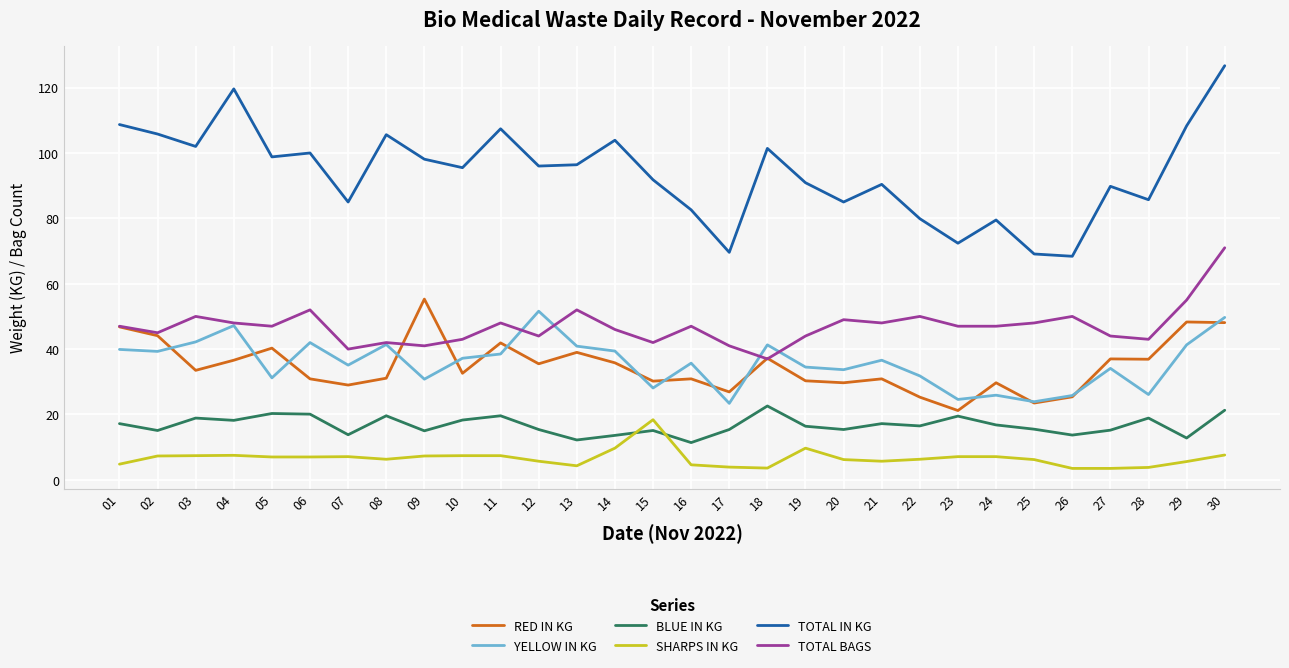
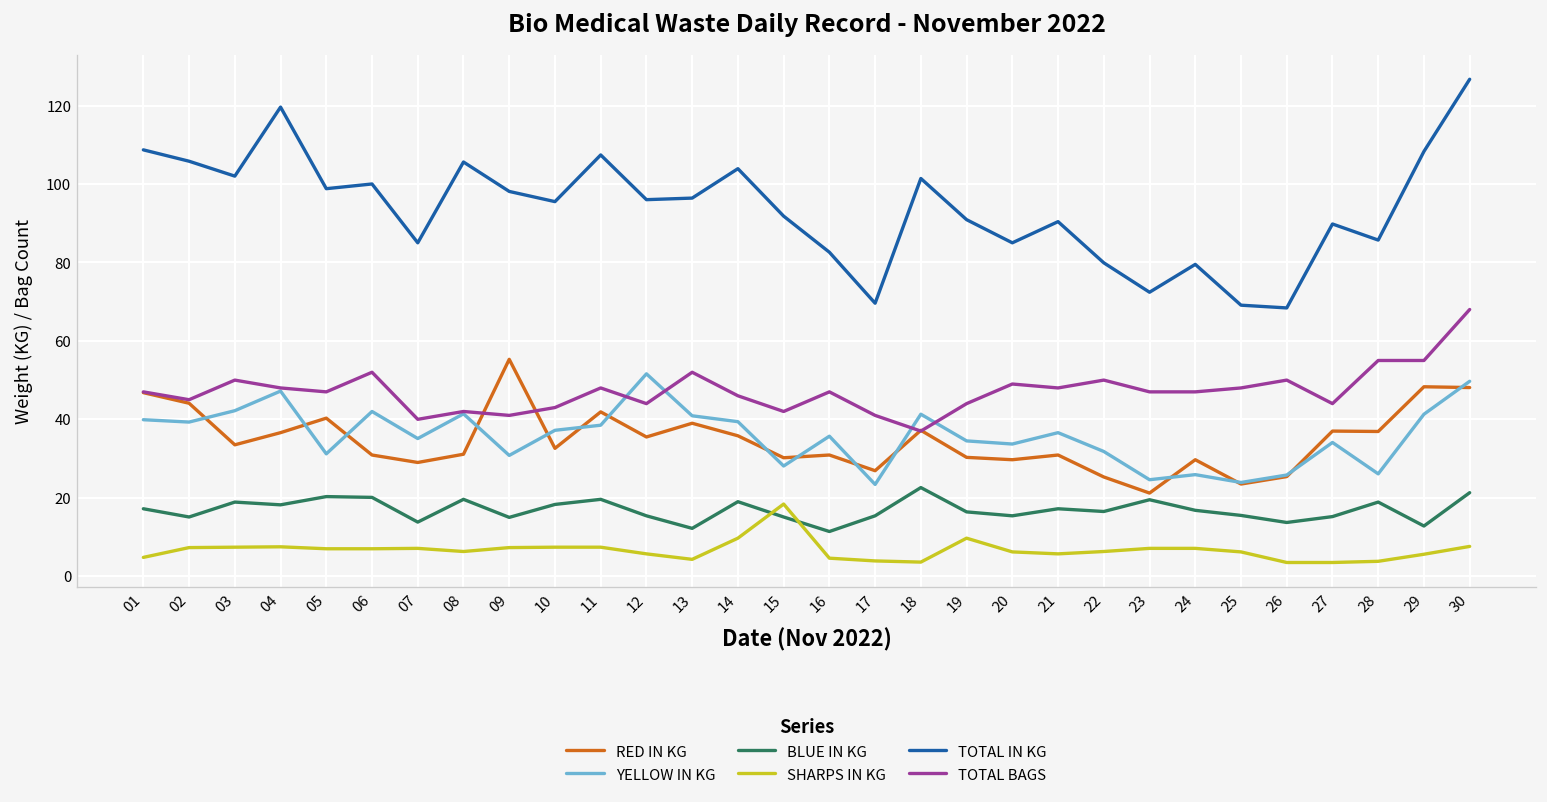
BLUE IN KG, 14: 14 -> 19
TOTAL BAGS, 28: 43 -> 55
TOTAL BAGS, 30: 71 -> 68
